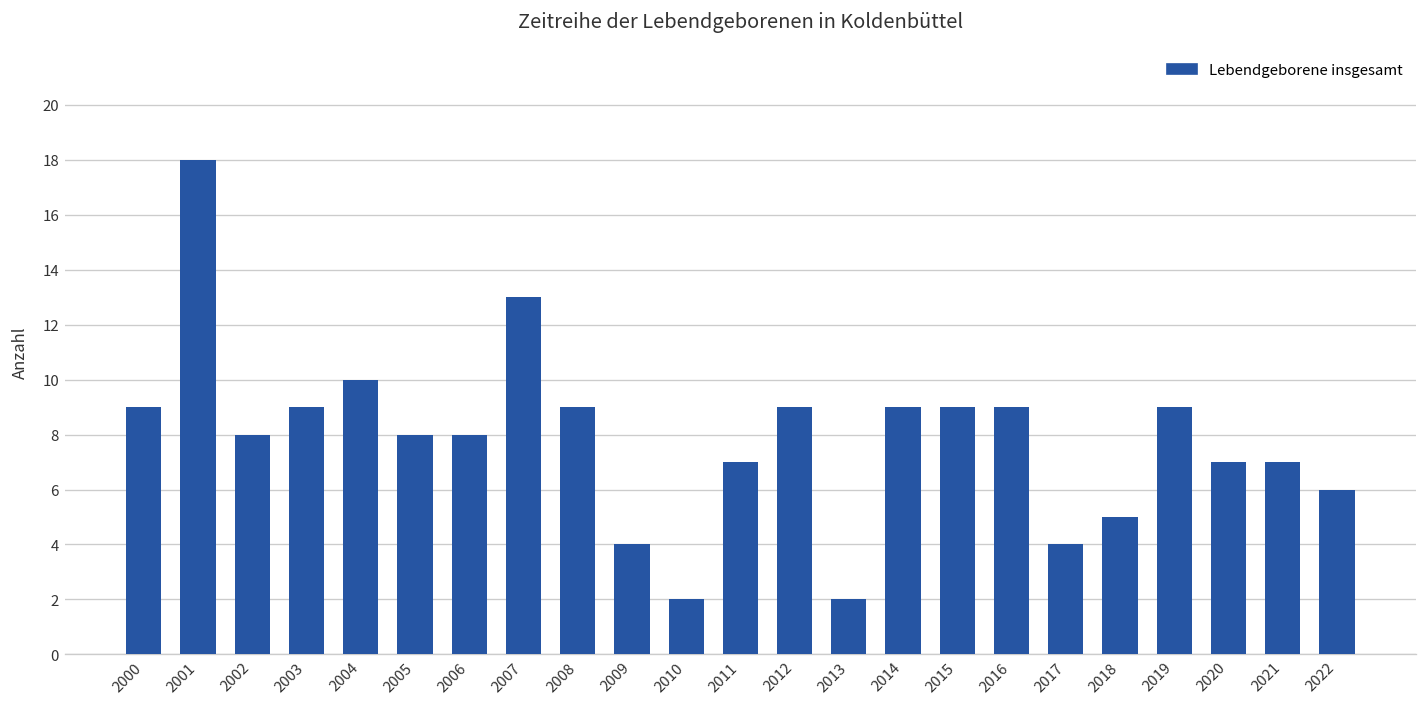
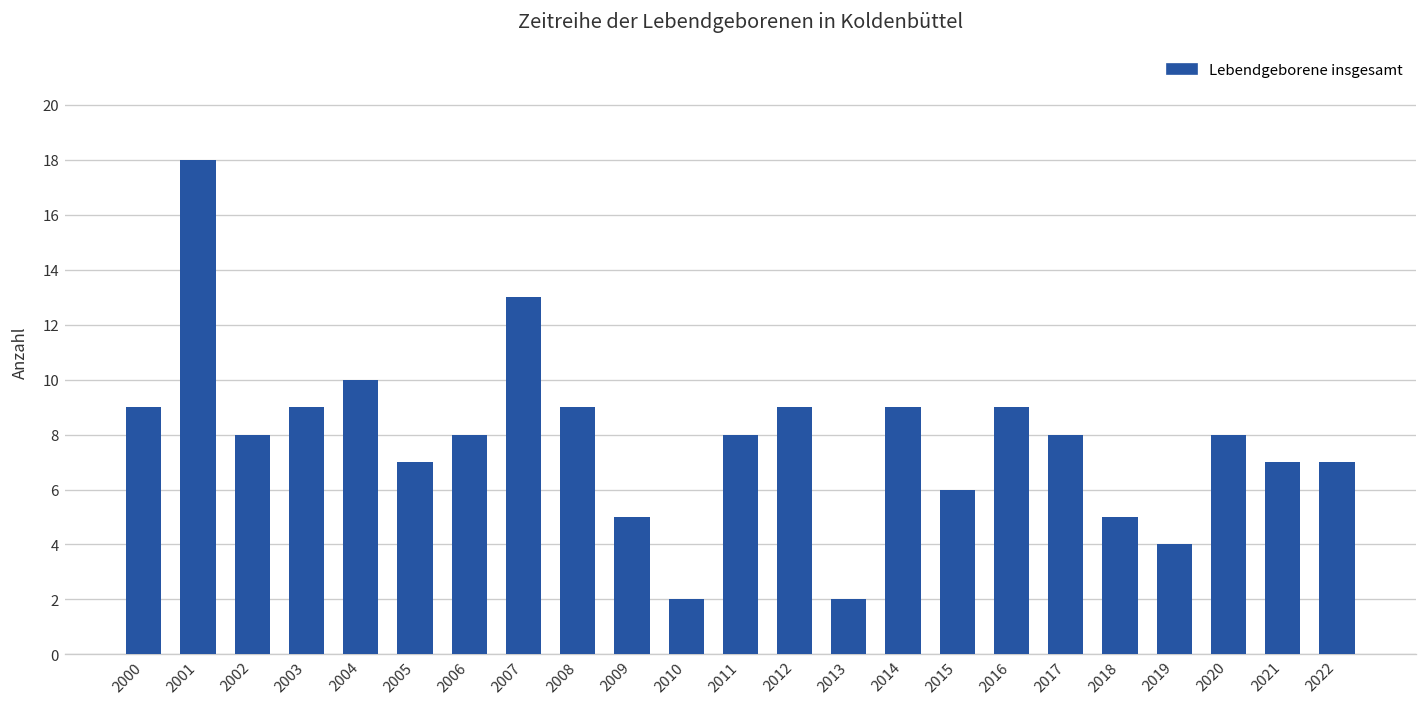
2005: 8 -> 7
2009: 4 -> 5
2011: 7 -> 8
2015: 9 -> 6
2017: 4 -> 8
2019: 9 -> 4
2020: 7 -> 8
2022: 6 -> 7
